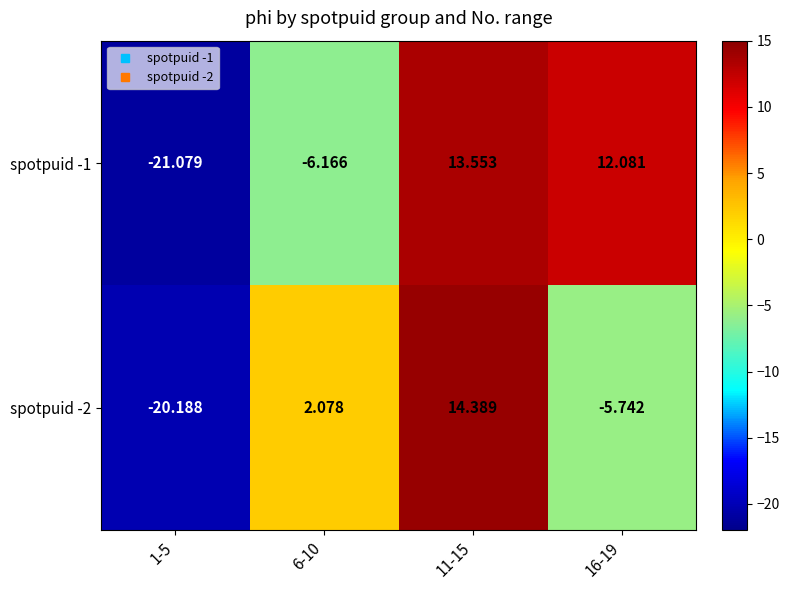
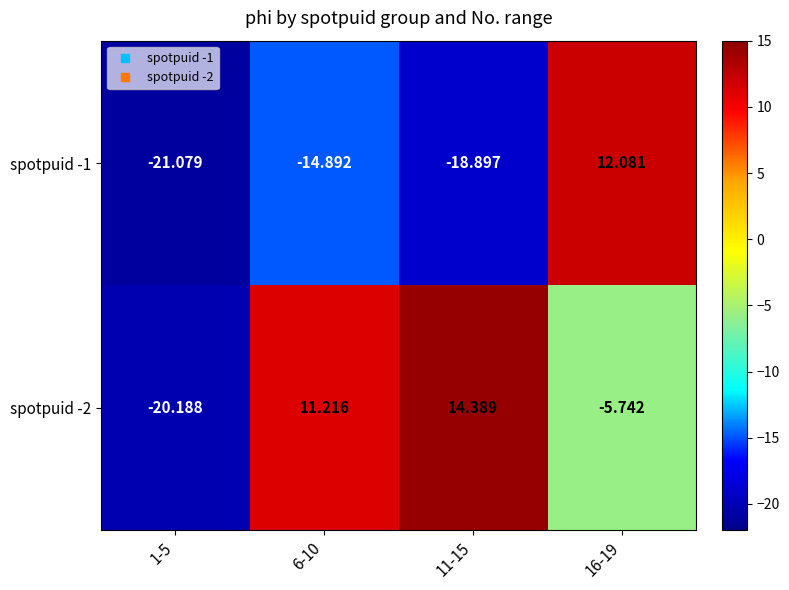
spotpuid -1, 6-10: -6.166 -> -14.892
spotpuid -1, 11-15: 13.553 -> -18.897
spotpuid -2, 6-10: 2.078 -> 11.216
